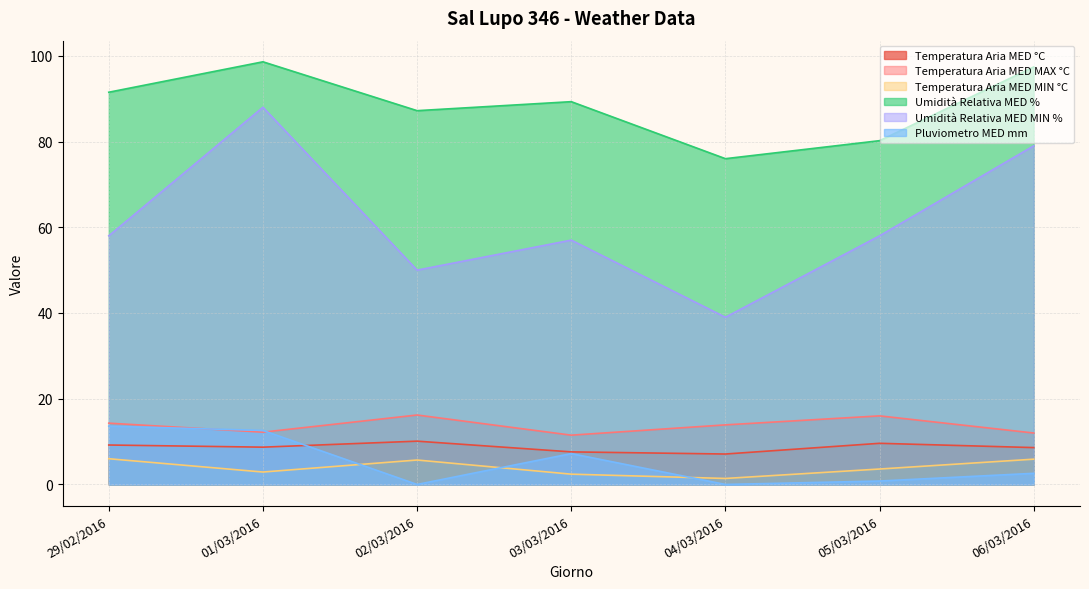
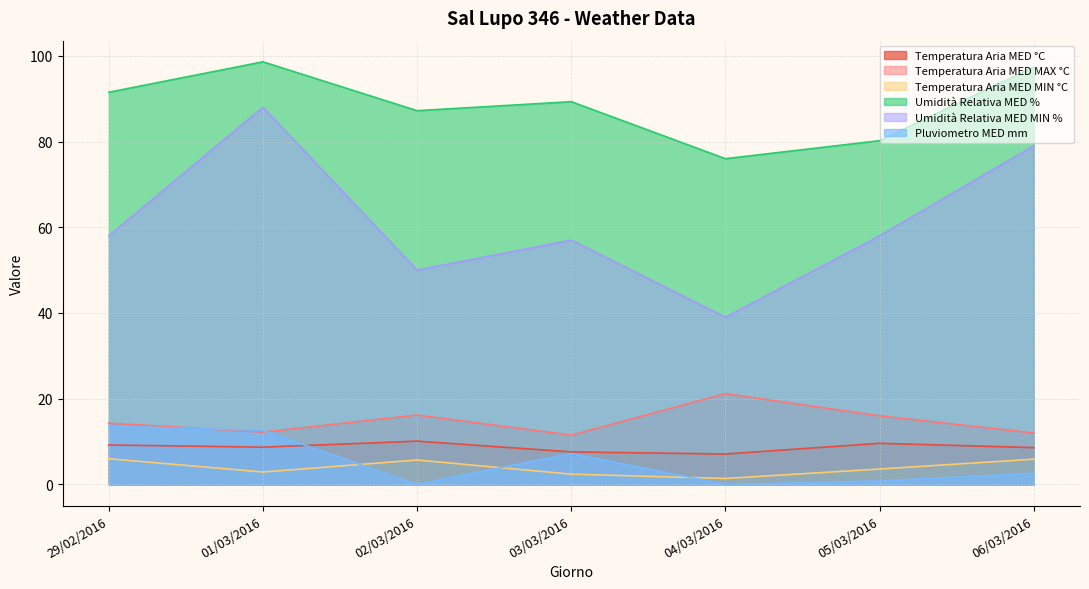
Temperatura Aria MED MAX °C, 04/03/2016: 14 -> 21
